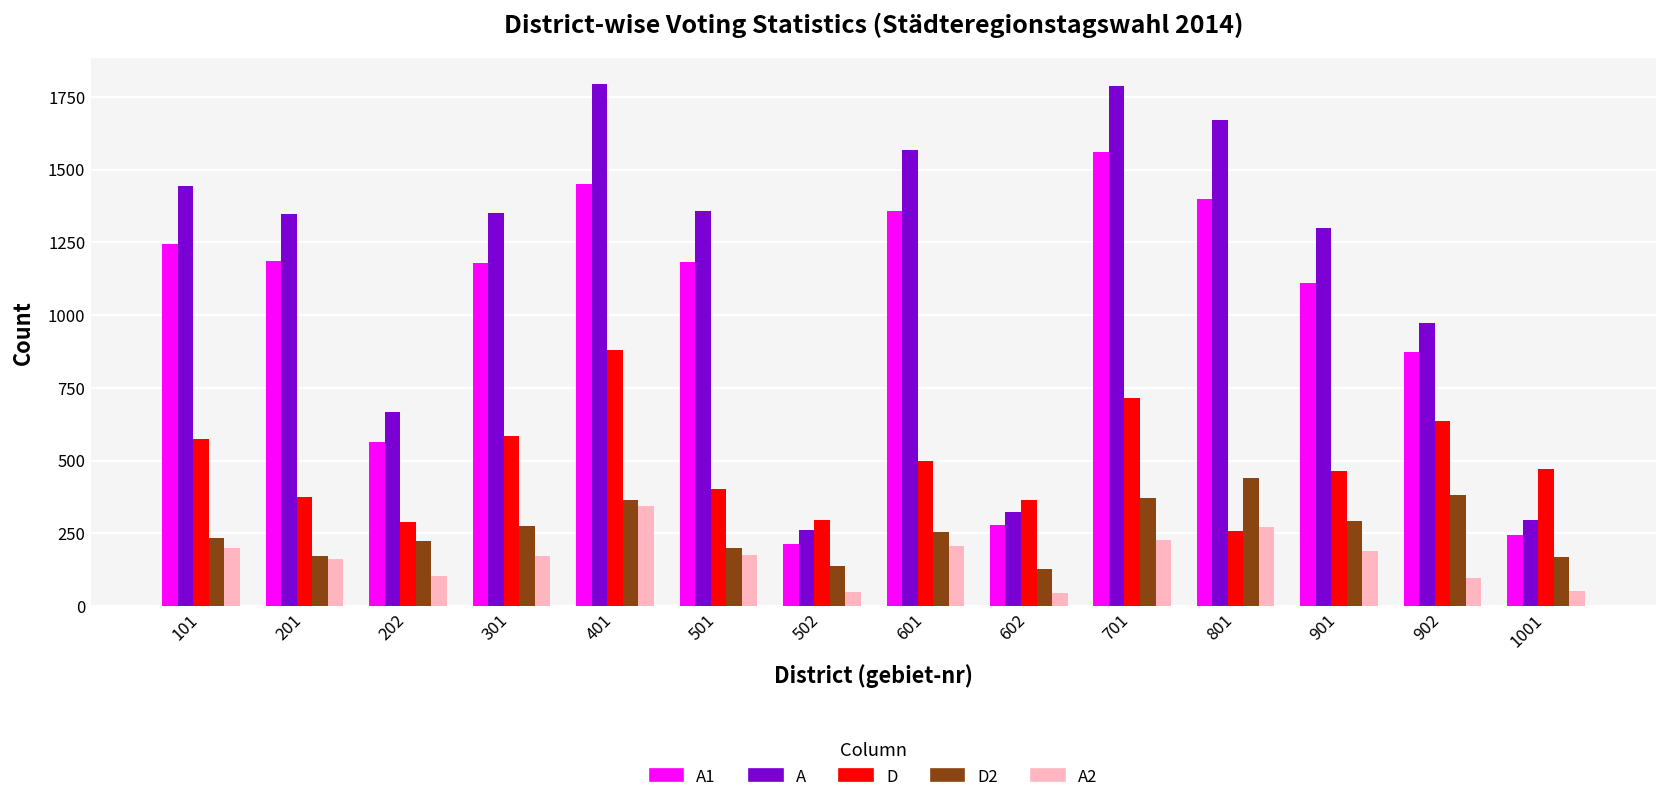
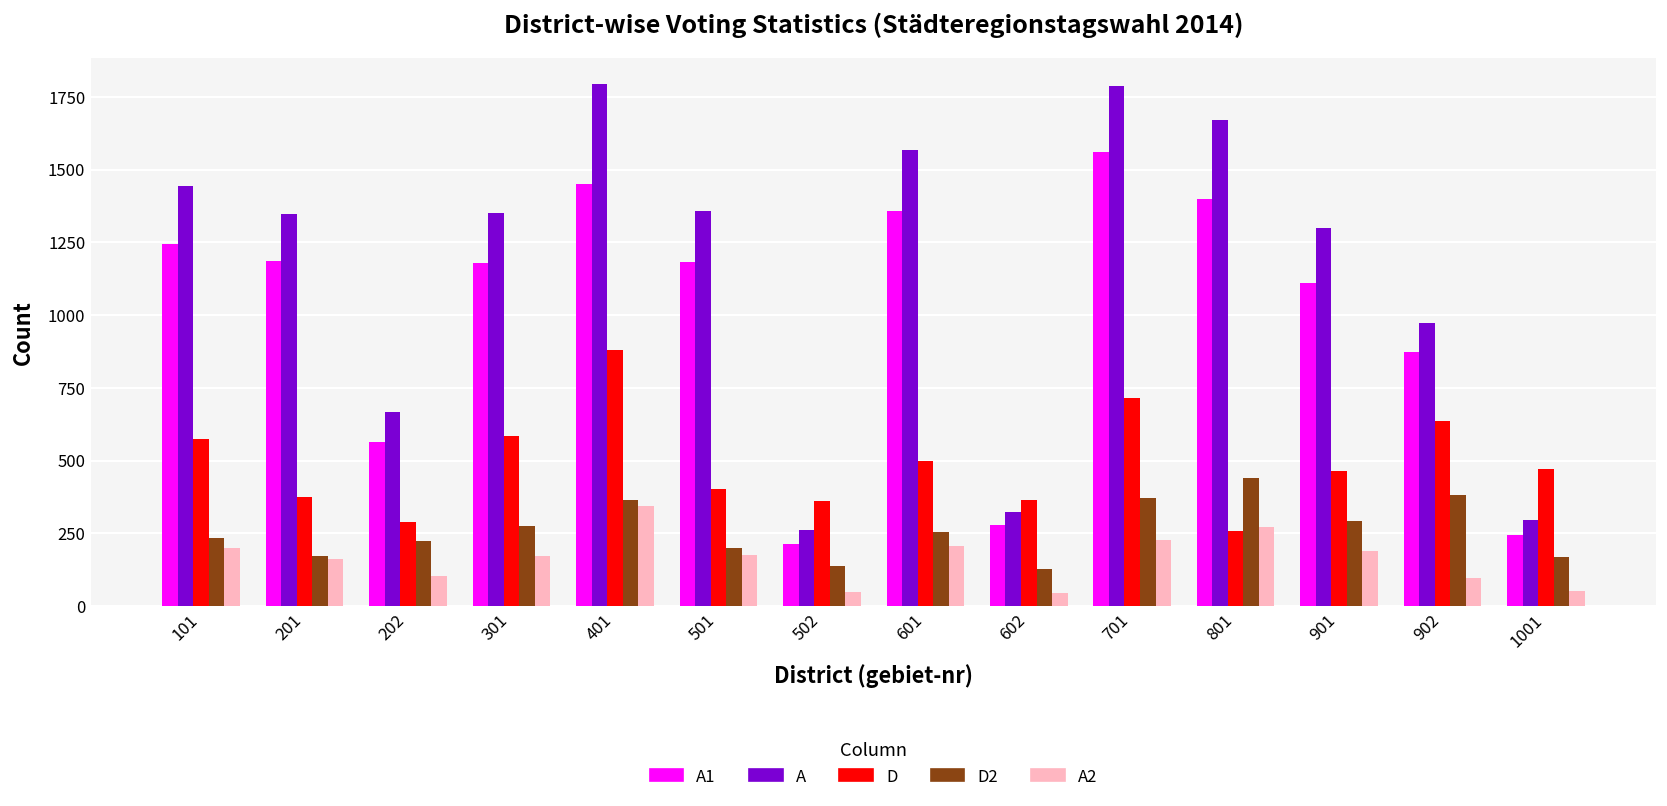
D, 502: 300 -> 360
